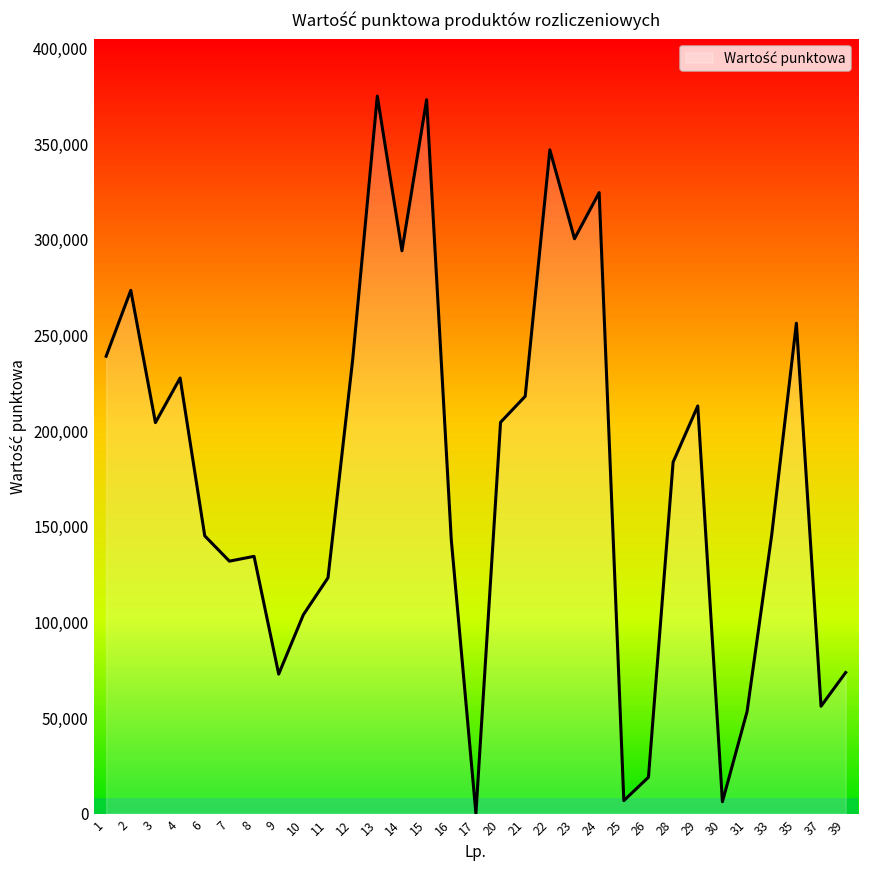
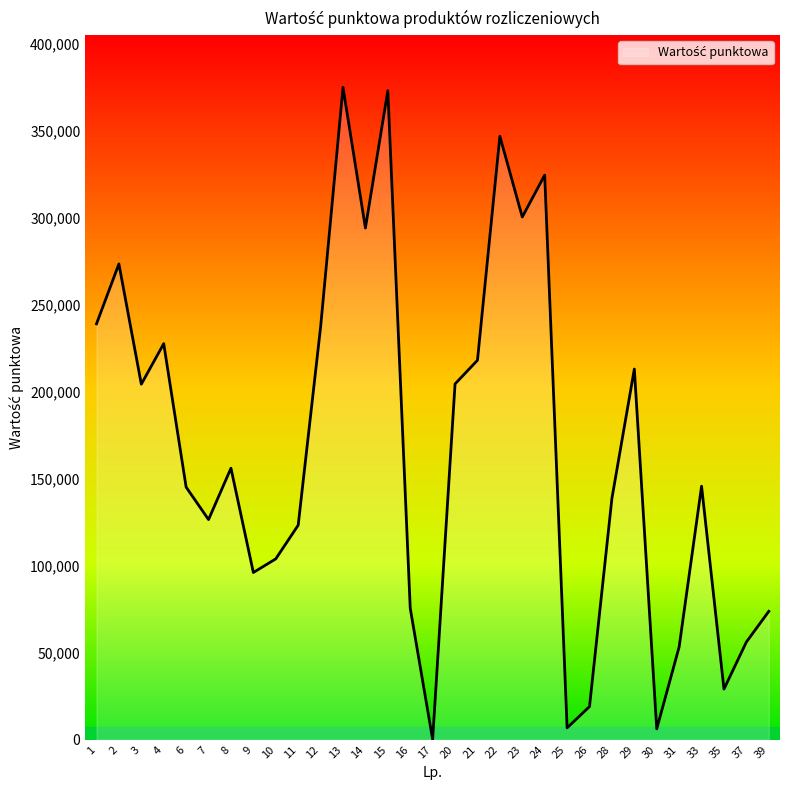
7: 132,000 -> 127,000
8: 135,000 -> 156,000
9: 73,000 -> 96,000
16: 143,000 -> 76,000
28: 184,000 -> 139,000
35: 256,000 -> 29,000
